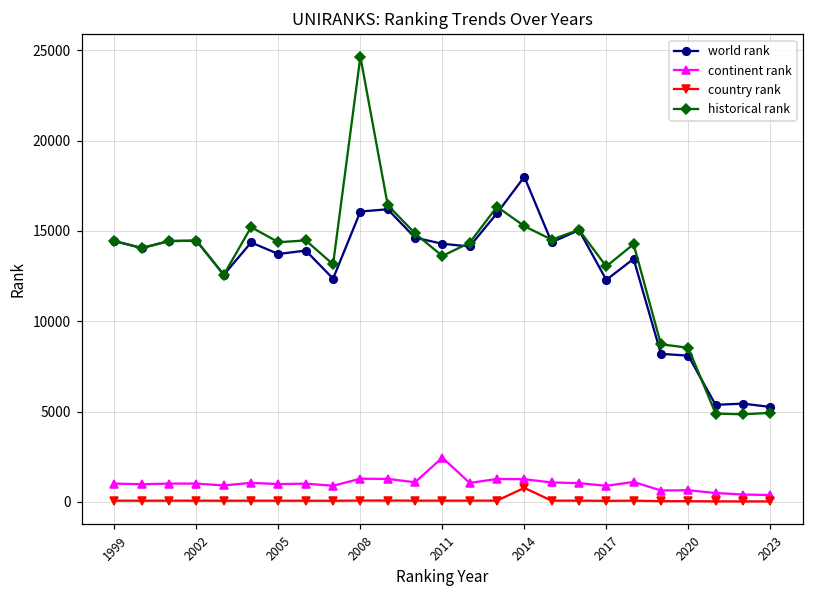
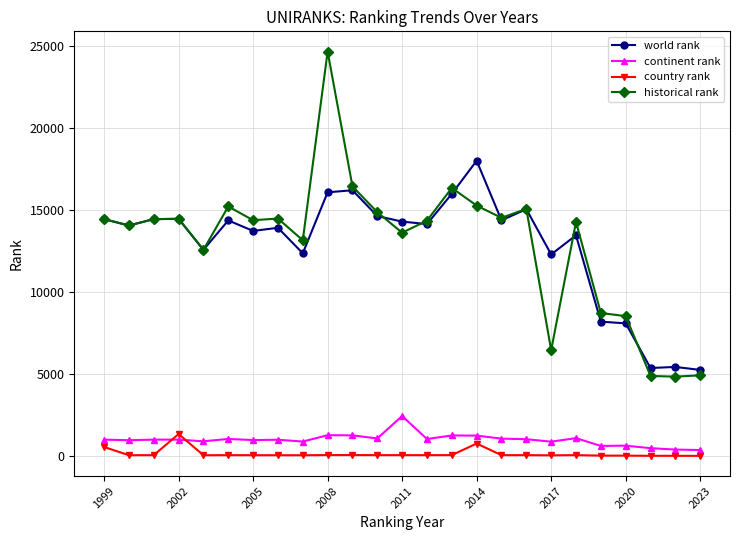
country rank, 1999: 100 -> 600
country rank, 2002: 100 -> 1400
historical rank, 2017: 13000 -> 6500
